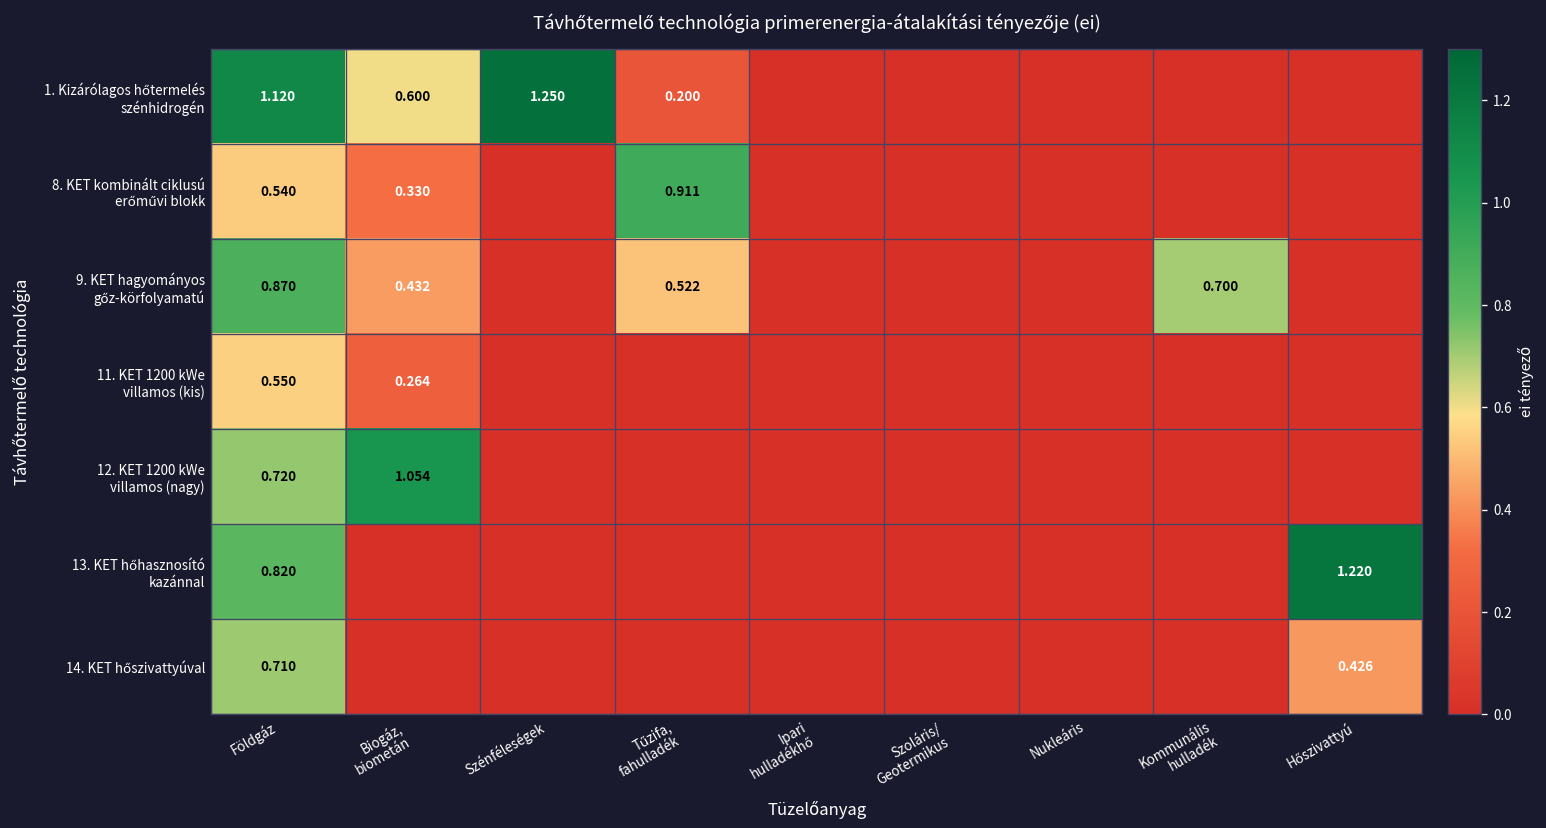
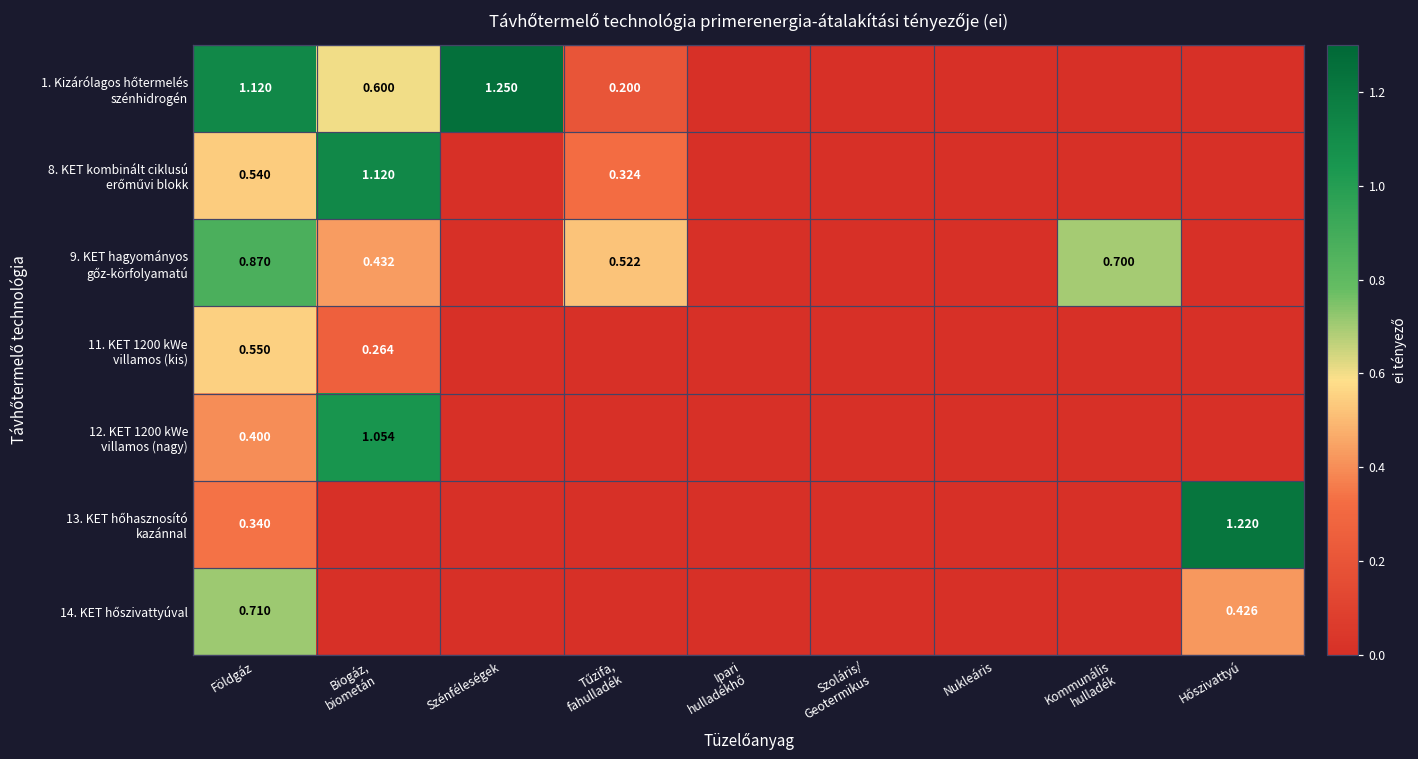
8. KET kombinált ciklusú erőművi blokk, Biogáz, biometán: 0.330 -> 1.120
8. KET kombinált ciklusú erőművi blokk, Tűzifa, fahulladék: 0.911 -> 0.324
12. KET 1200 kWe villamos (nagy), Földgáz: 0.720 -> 0.400
13. KET hőhasznosító kazánnal, Földgáz: 0.820 -> 0.340
